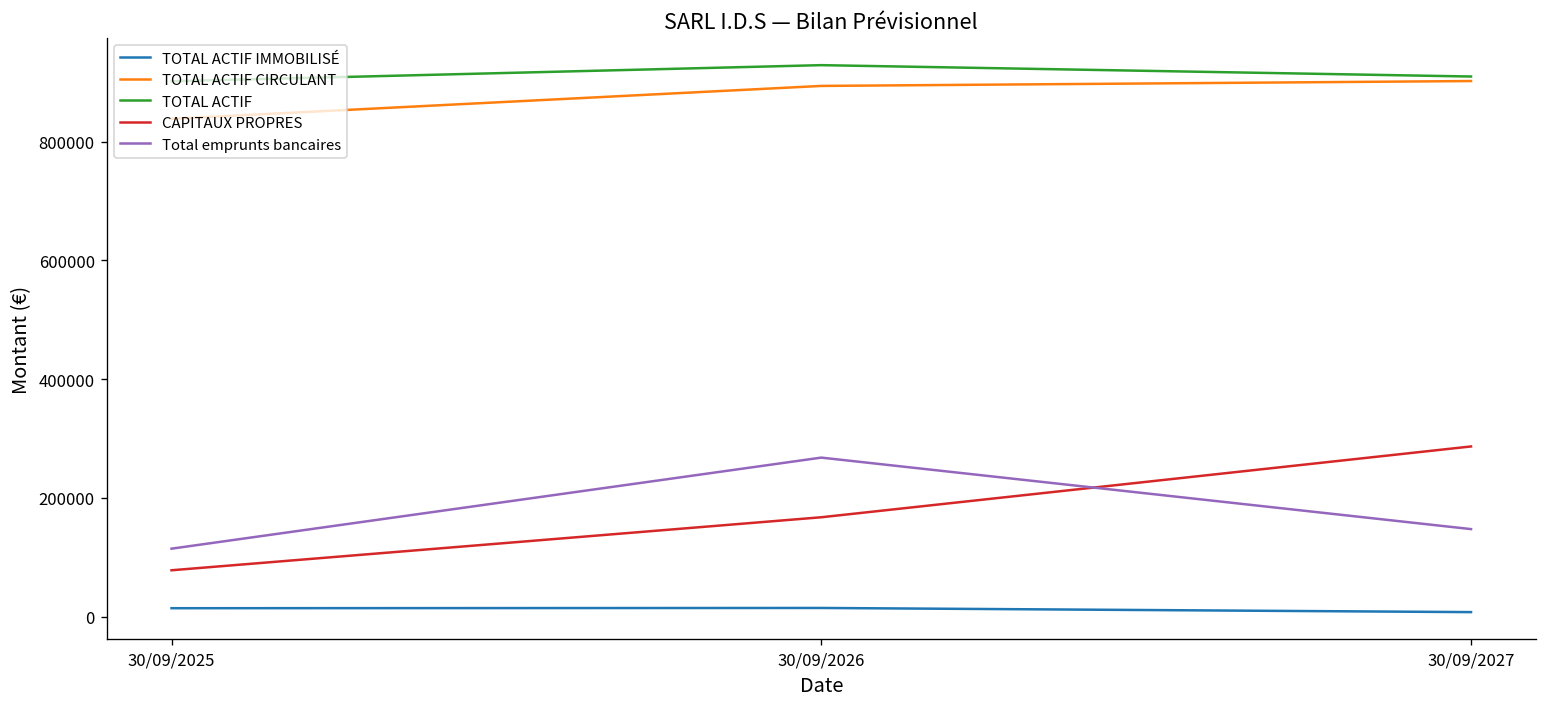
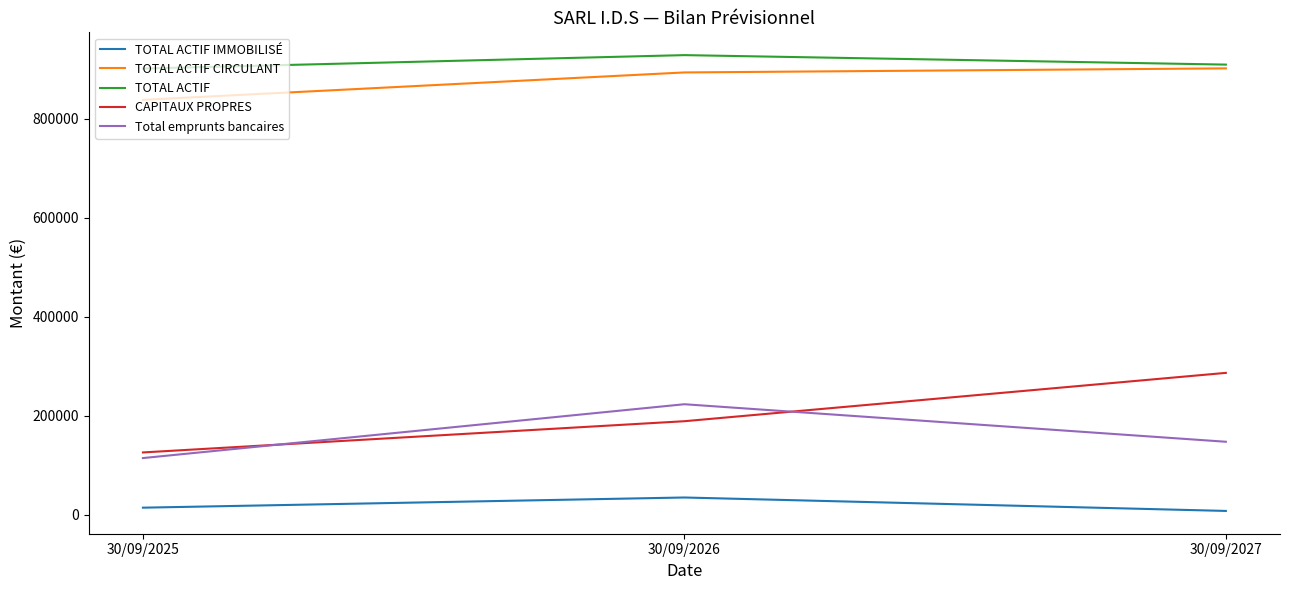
CAPITAUX PROPRES, 30/09/2025: 80000 -> 130000
TOTAL ACTIF IMMOBILISÉ, 30/09/2026: 10000 -> 30000
CAPITAUX PROPRES, 30/09/2026: 170000 -> 190000
Total emprunts bancaires, 30/09/2026: 270000 -> 220000
